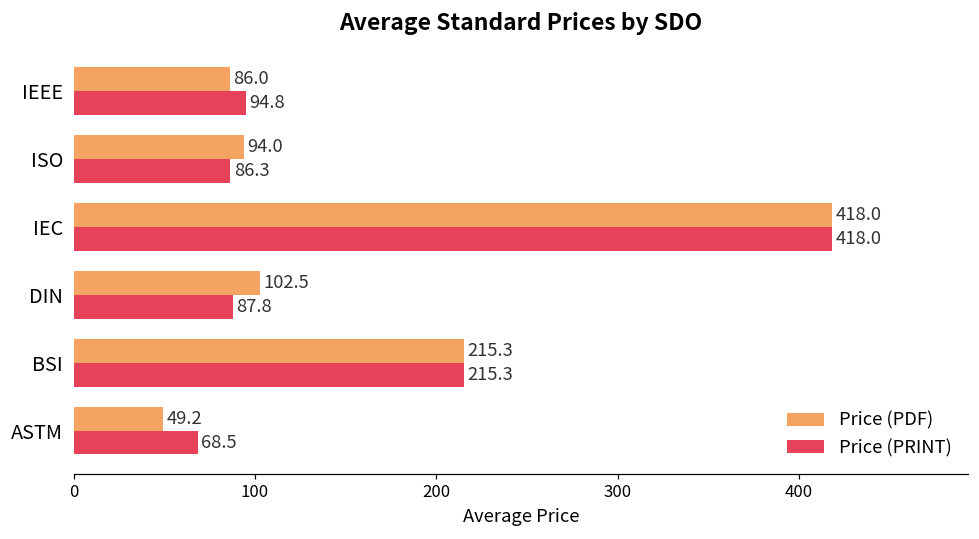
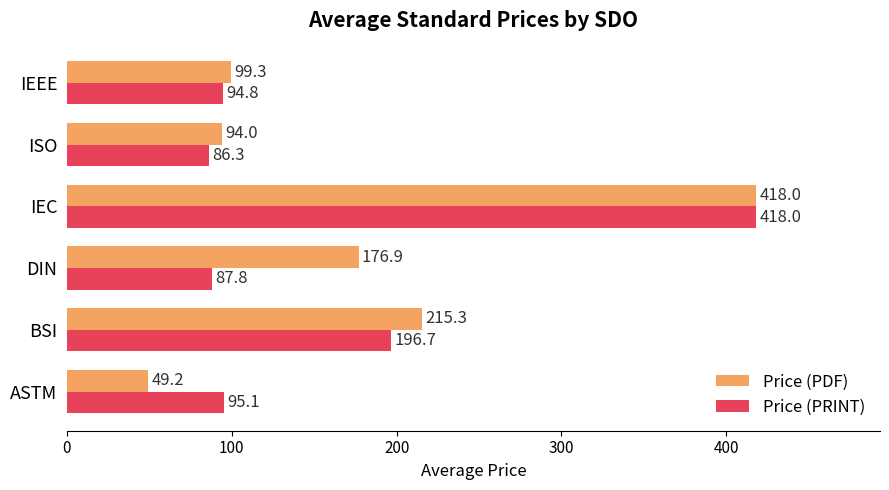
Price (PDF), IEEE: 86.0 -> 99.3
Price (PDF), DIN: 102.5 -> 176.9
Price (PRINT), BSI: 215.3 -> 196.7
Price (PRINT), ASTM: 68.5 -> 95.1
